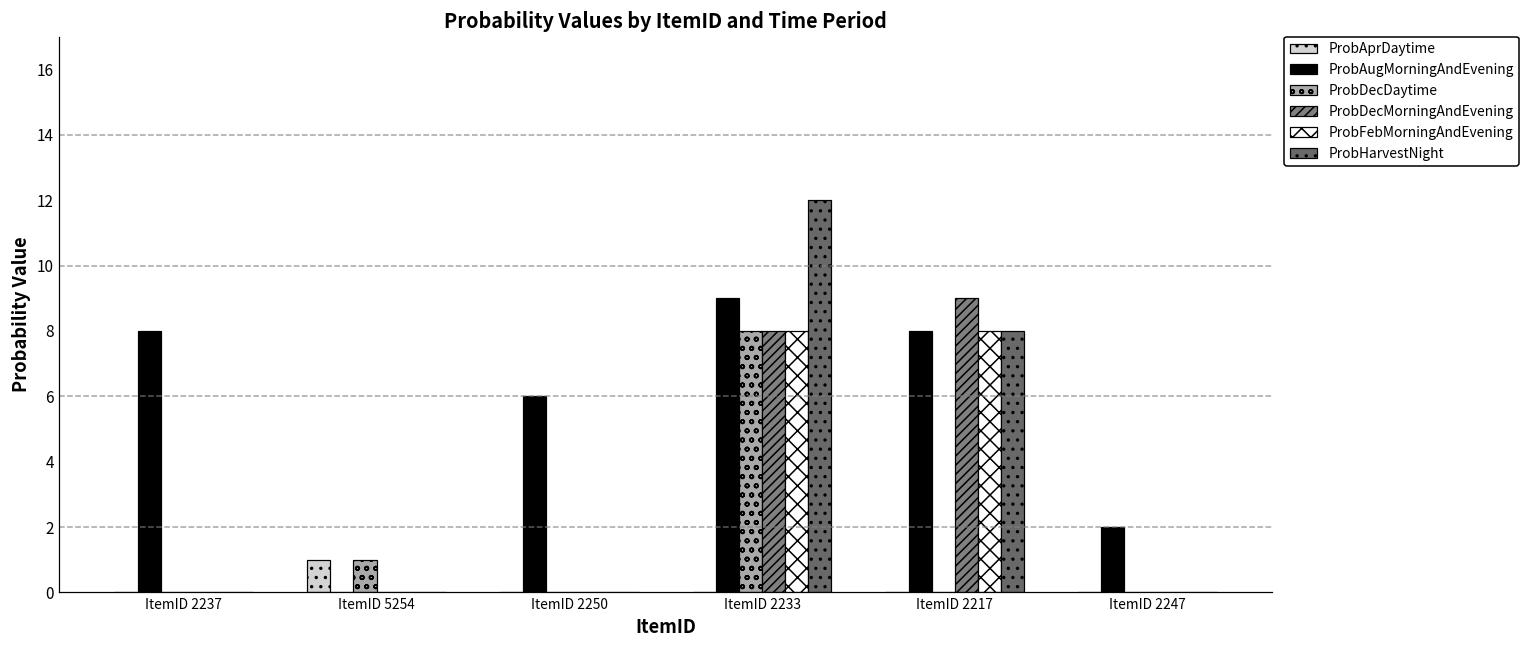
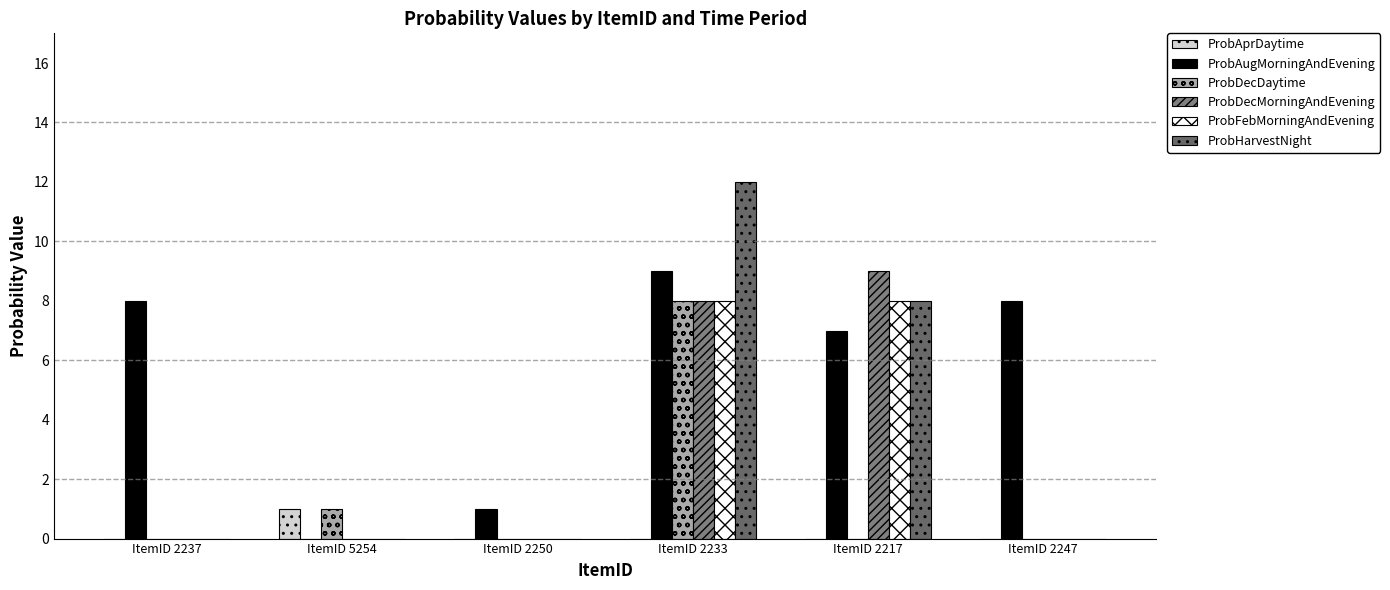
ProbAugMorningAndEvening, ItemID 2250: 6 -> 1
ProbAugMorningAndEvening, ItemID 2217: 8 -> 7
ProbAugMorningAndEvening, ItemID 2247: 2 -> 8
